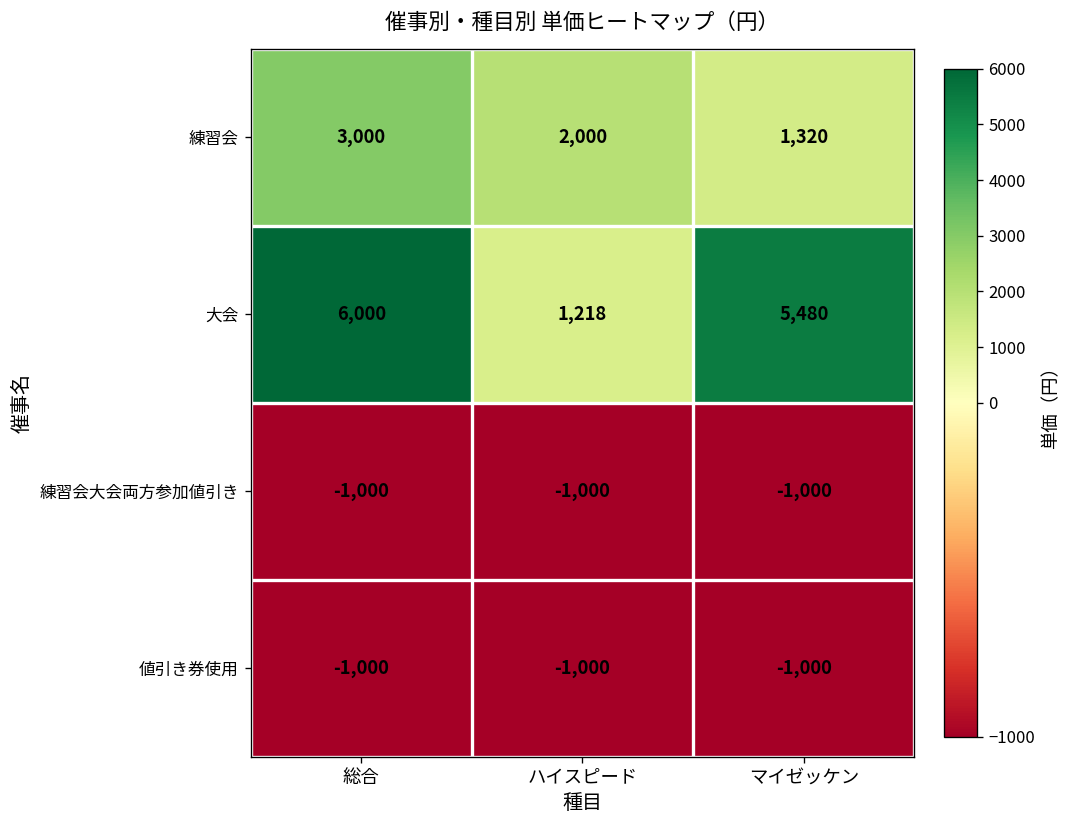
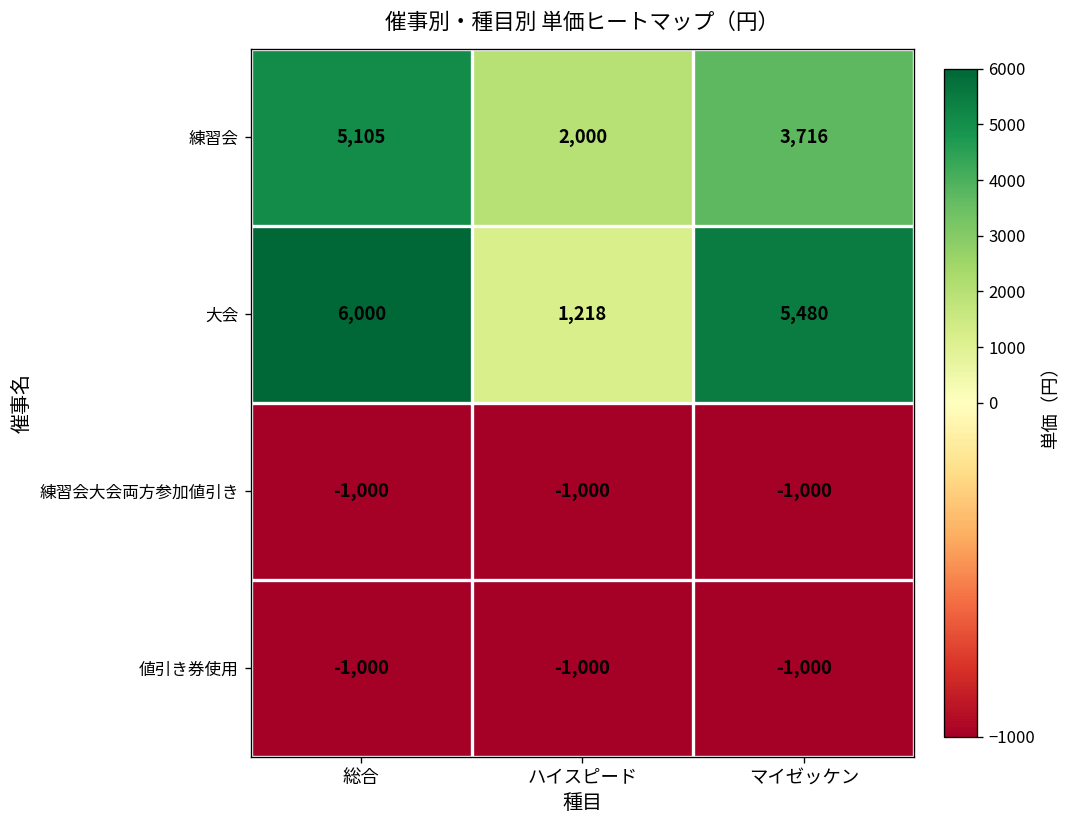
練習会, 総合: 3,000 -> 5,105
練習会, マイゼッケン: 1,320 -> 3,716
